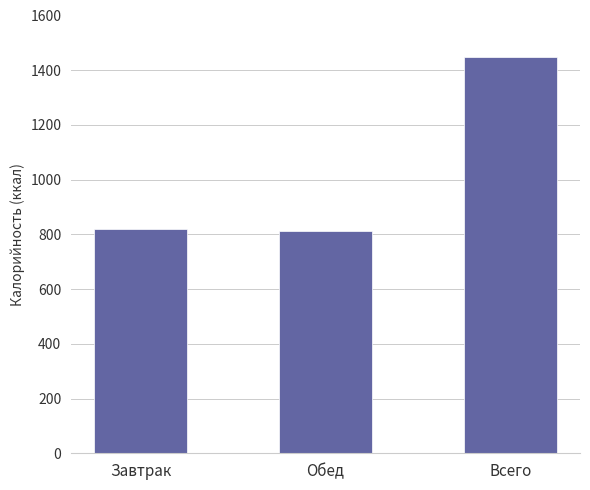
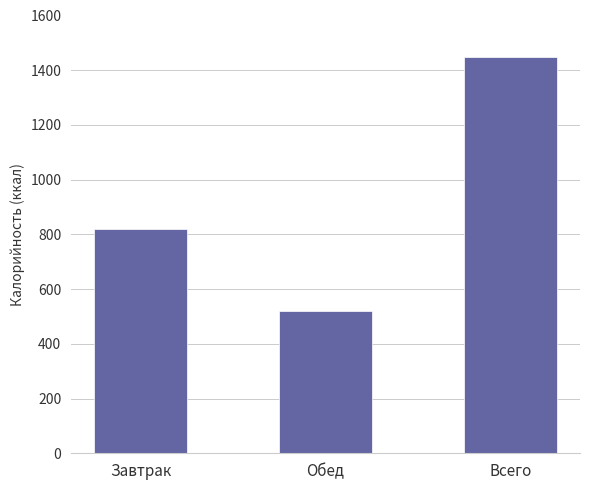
Обед: 810 -> 520
